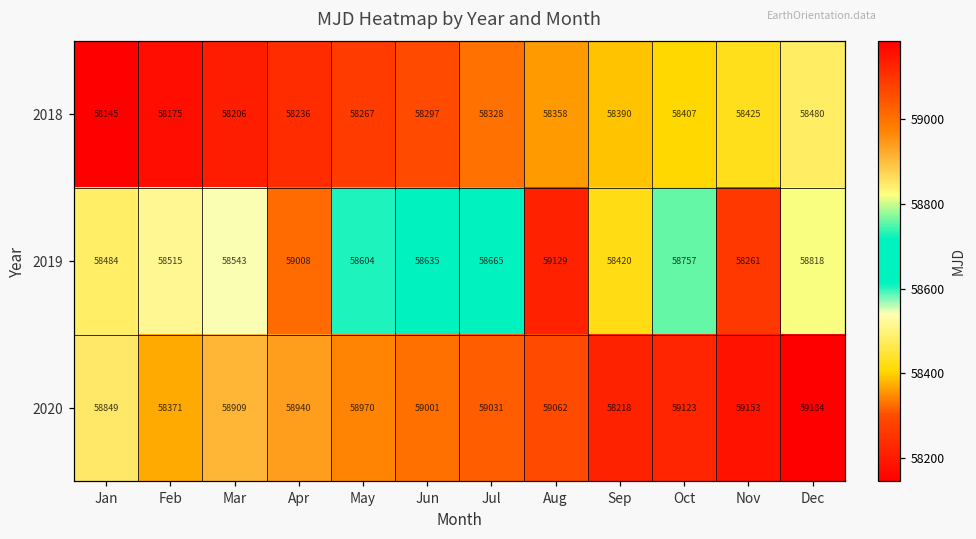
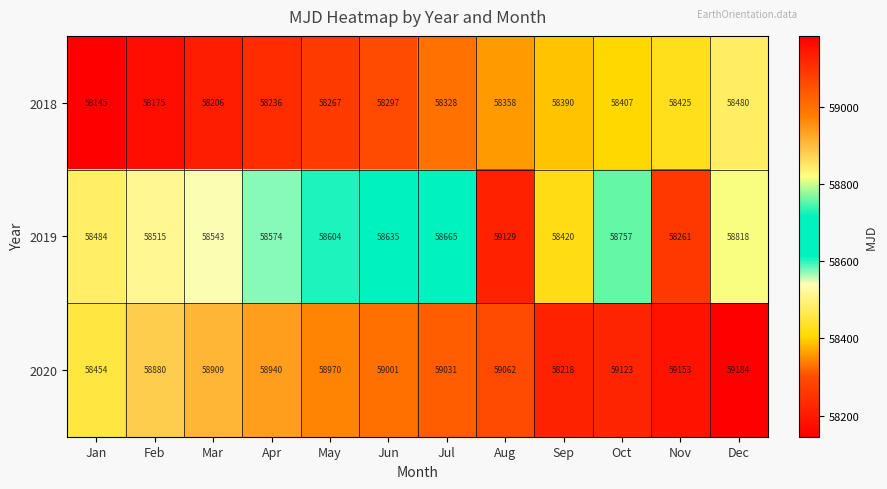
2019, Apr: 59008 -> 58574
2020, Jan: 58849 -> 58454
2020, Feb: 58371 -> 58880
